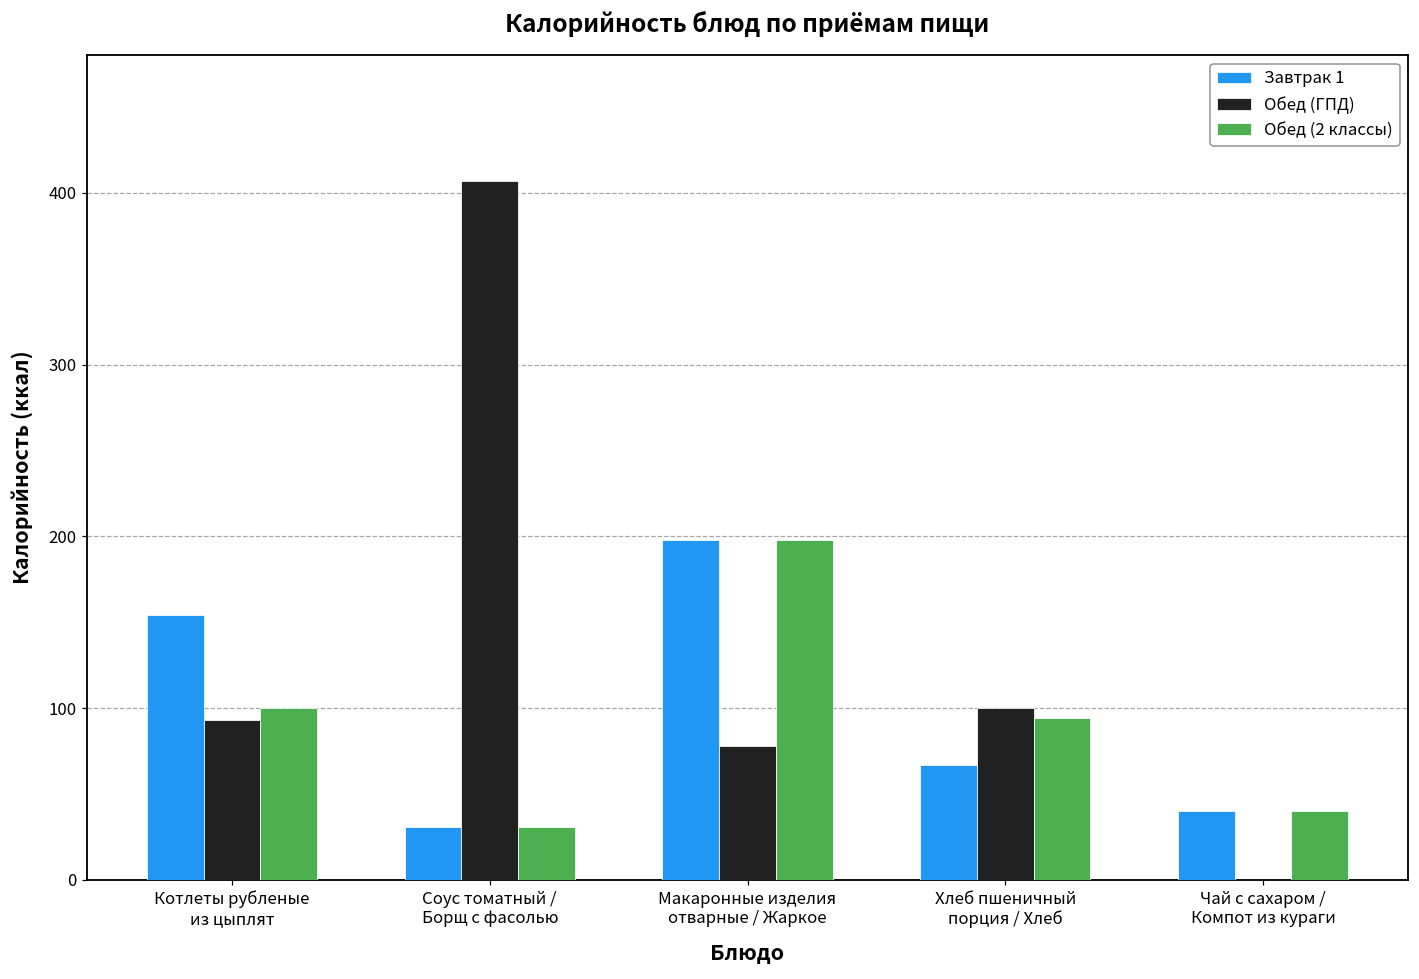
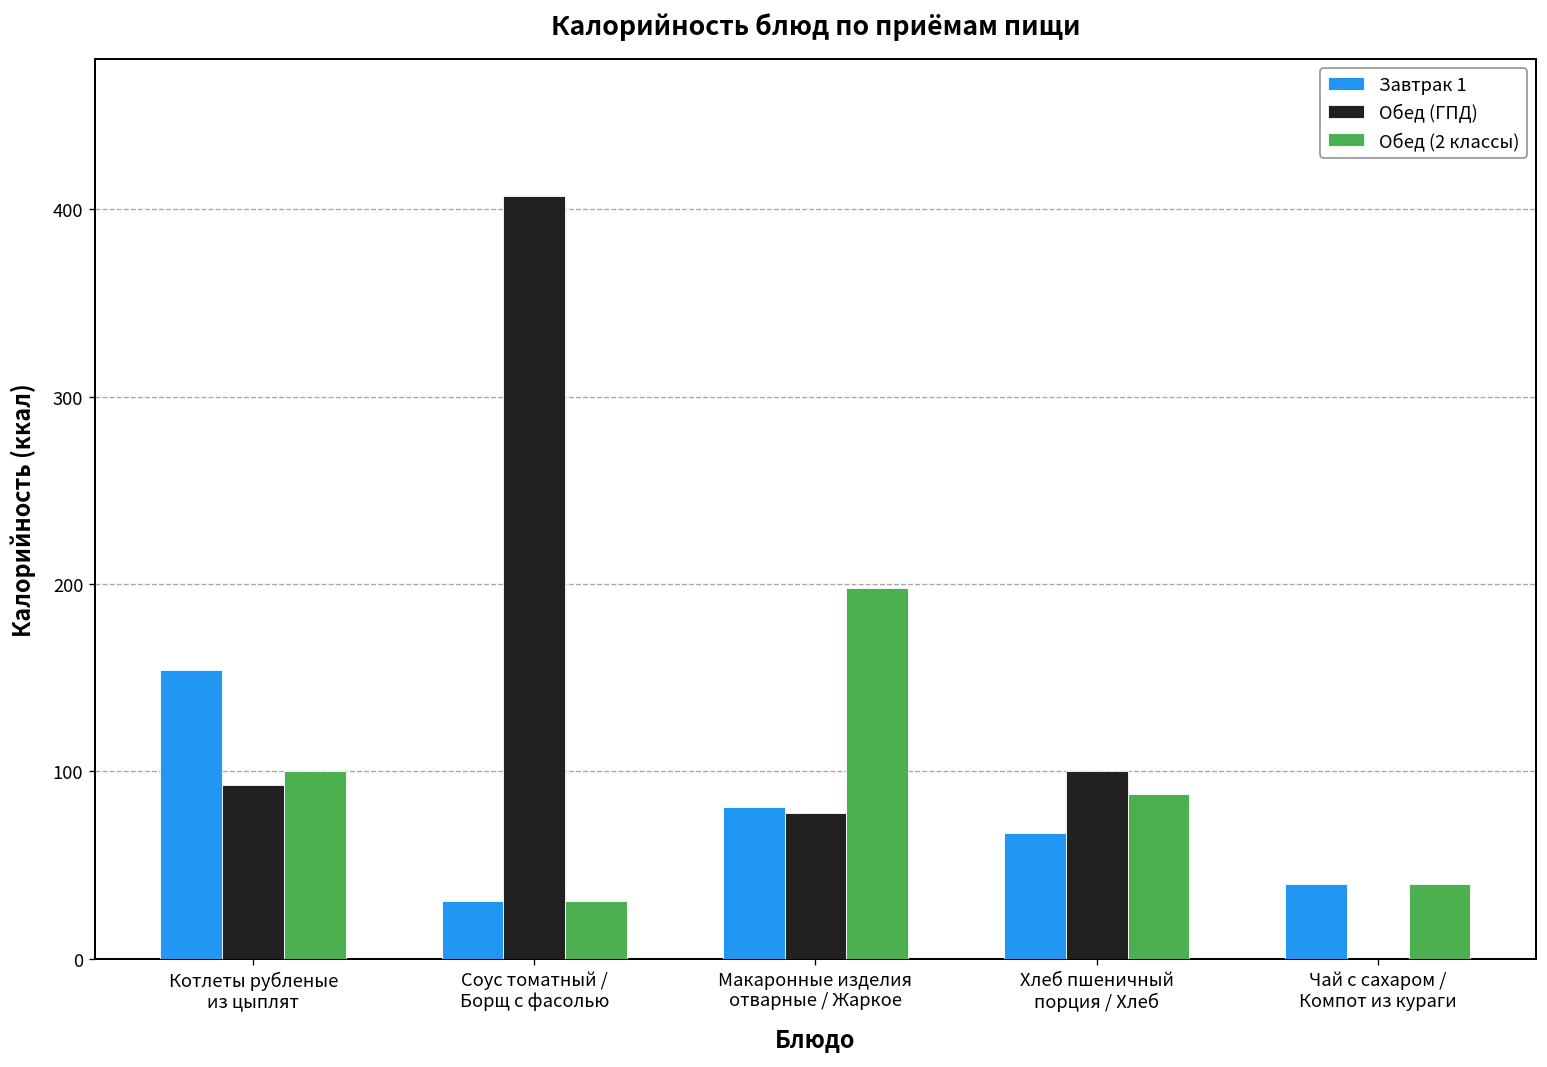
Завтрак 1, Макаронные изделия отварные / Жаркое: 198 -> 81
Обед (2 классы), Хлеб пшеничный порция / Хлеб: 94 -> 88
